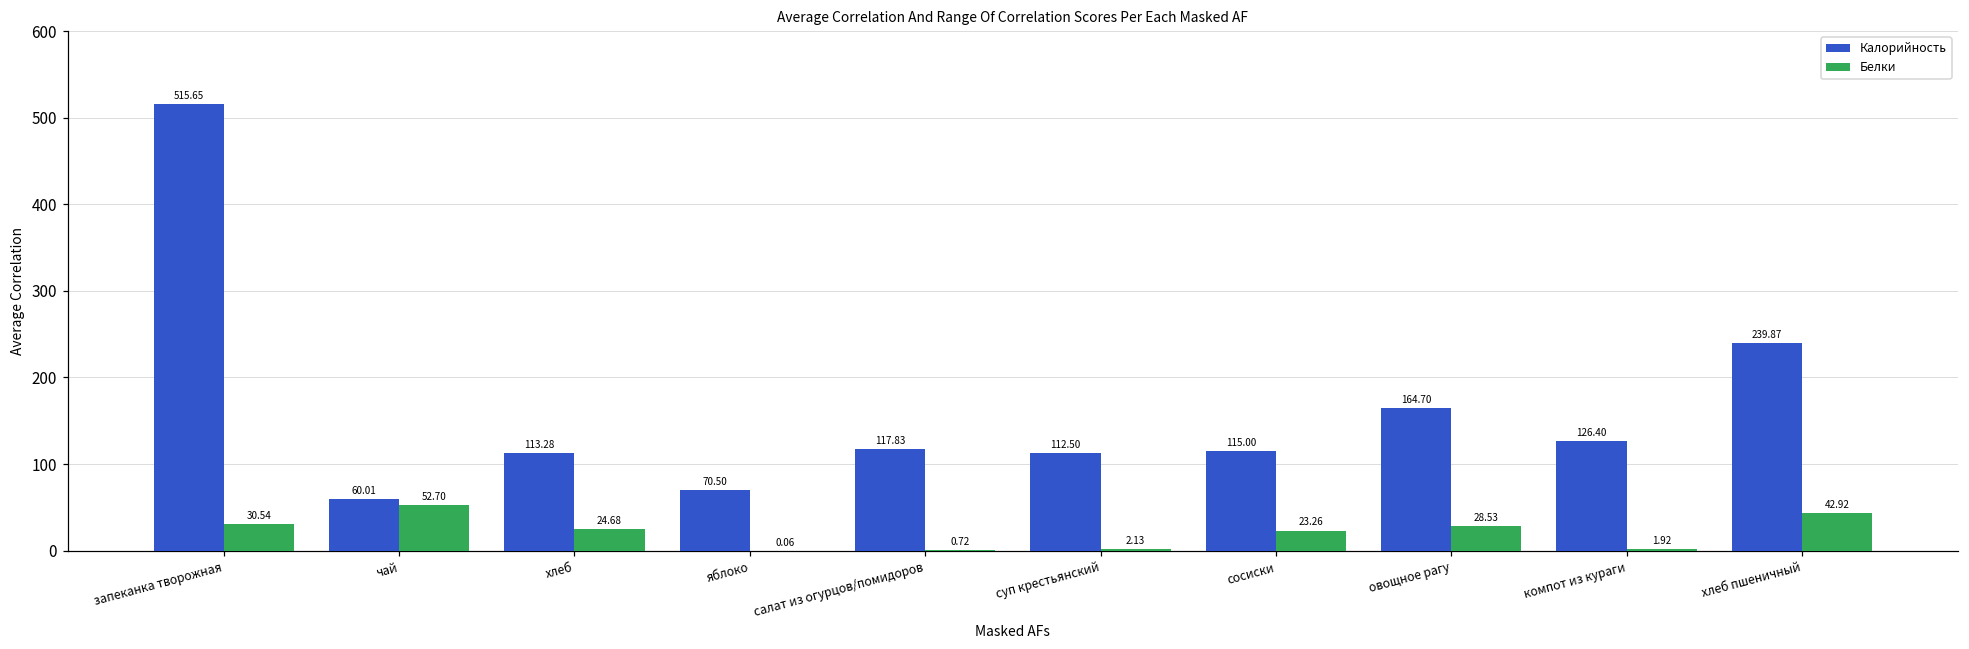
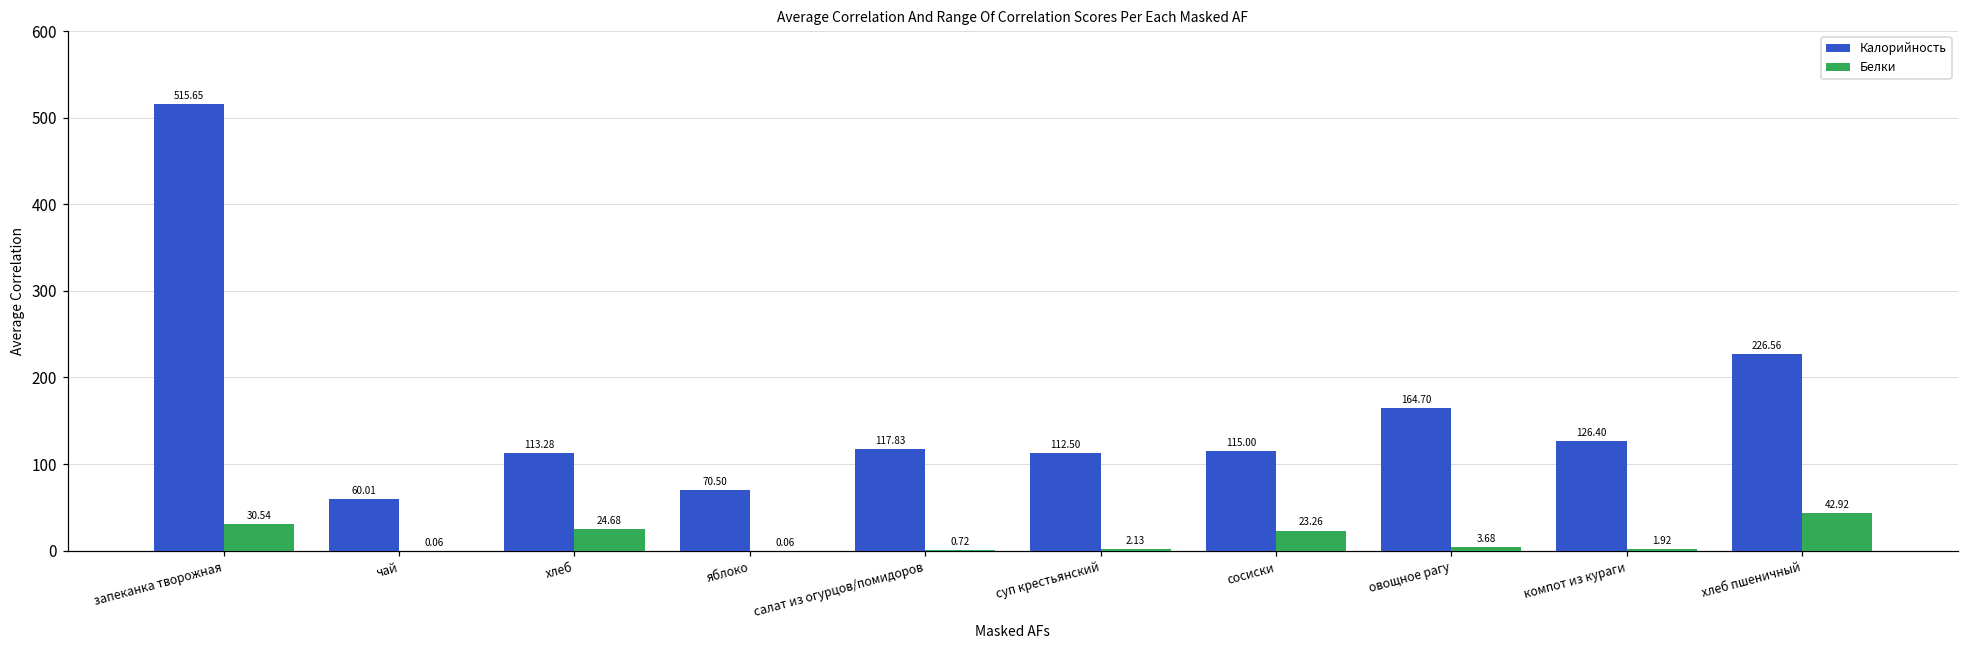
Белки, чай: 52.70 -> 0.06
Белки, овощное рагу: 28.53 -> 3.68
Калорийность, хлеб пшеничный: 239.87 -> 226.56
